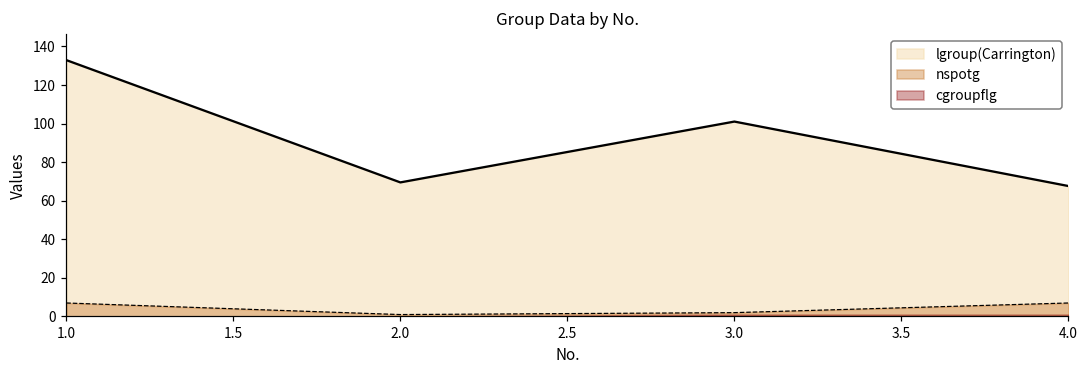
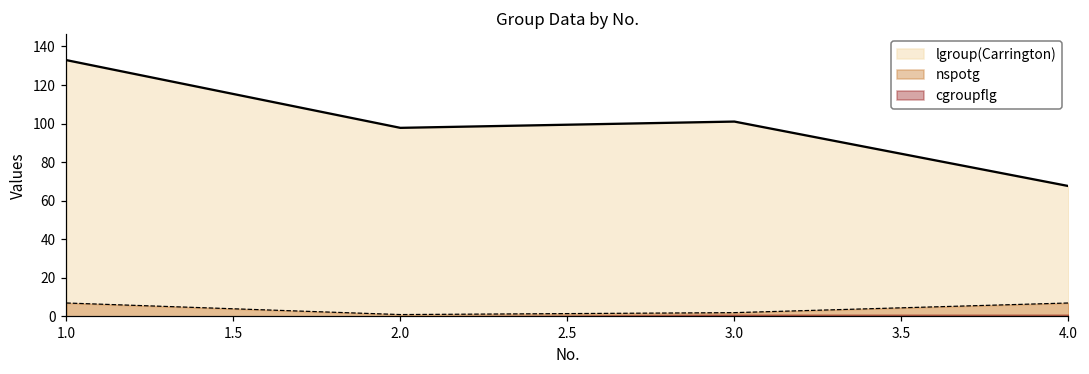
lgroup(Carrington), 2.0: 70 -> 98
